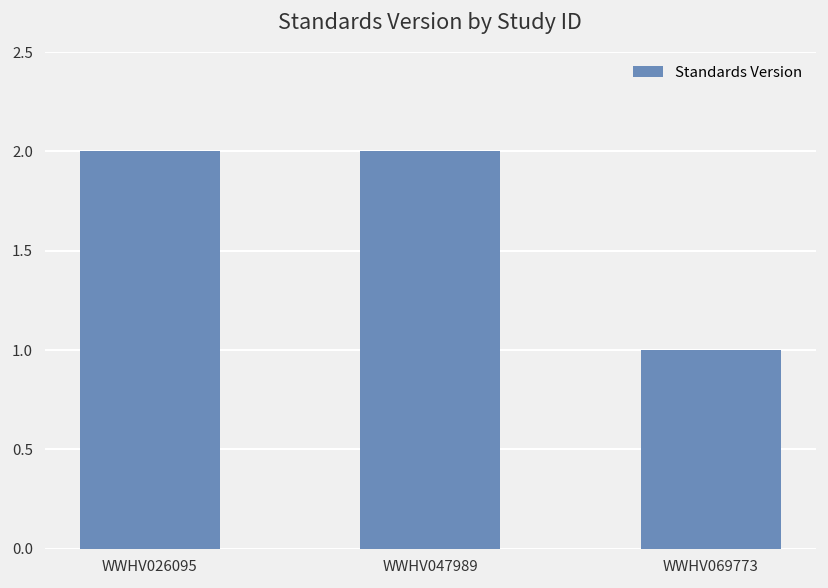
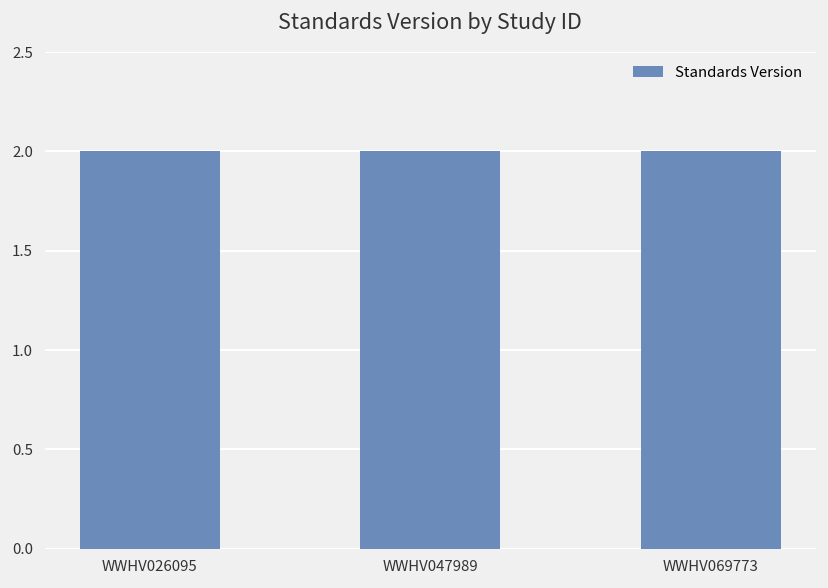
WWHV069773: 1 -> 2
